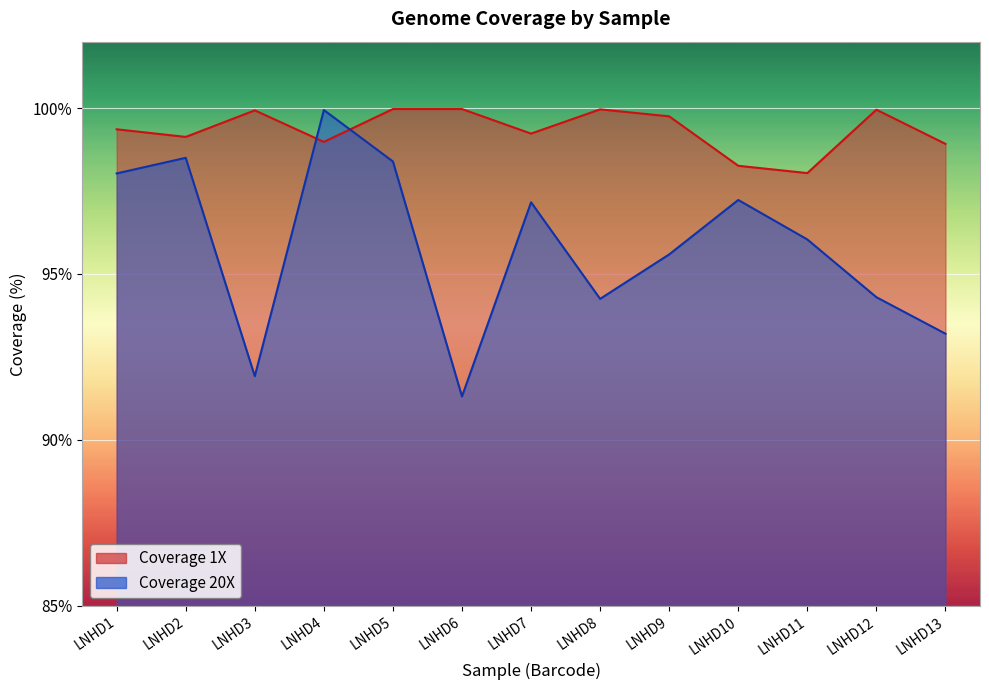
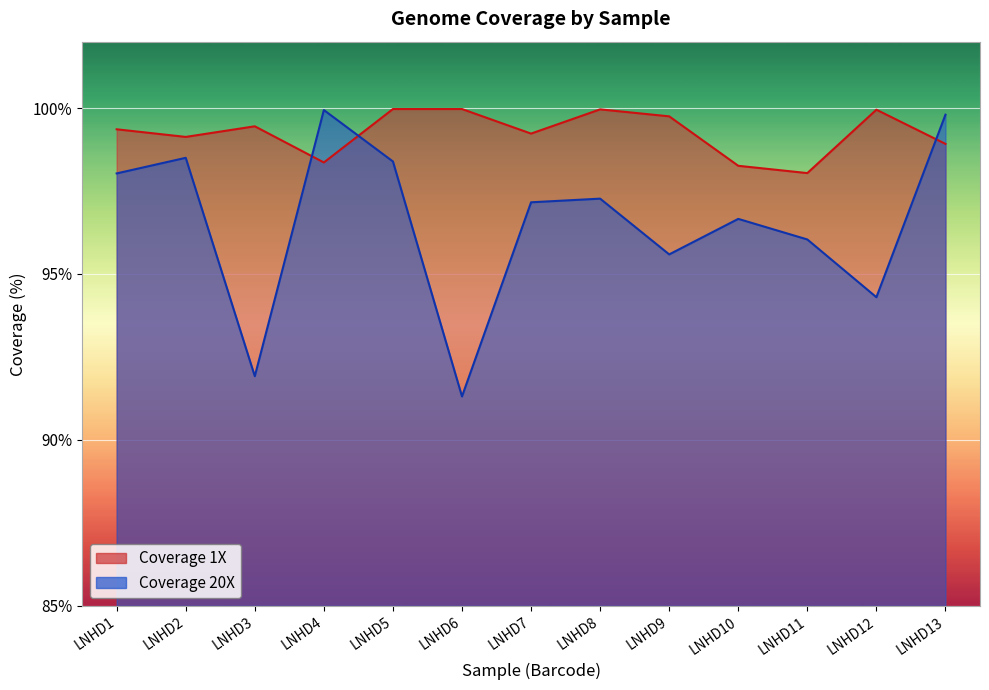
Coverage 1X, LNHD3: 99.9% -> 99.5%
Coverage 1X, LNHD4: 99.0% -> 98.4%
Coverage 20X, LNHD8: 94.3% -> 97.3%
Coverage 20X, LNHD10: 97.2% -> 96.7%
Coverage 20X, LNHD13: 93.2% -> 99.8%
